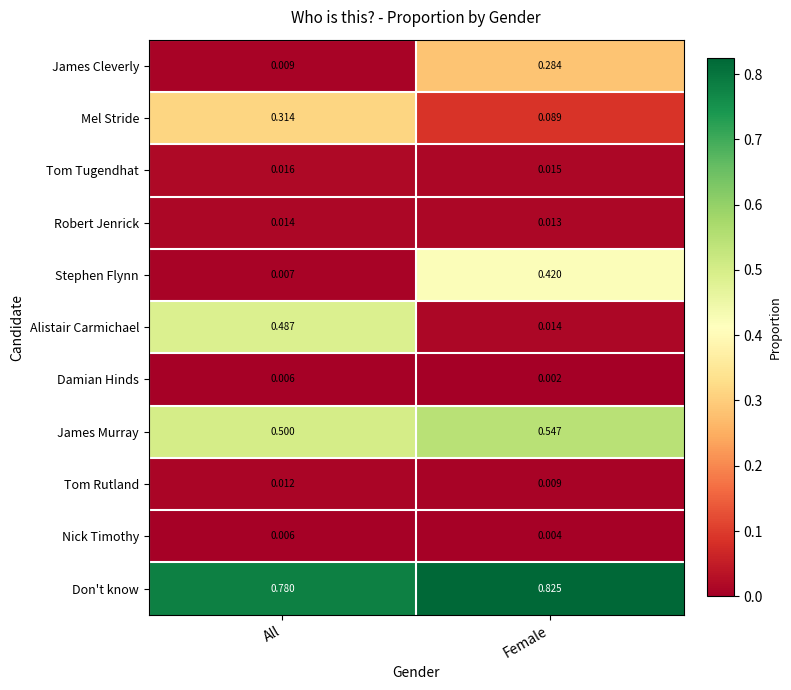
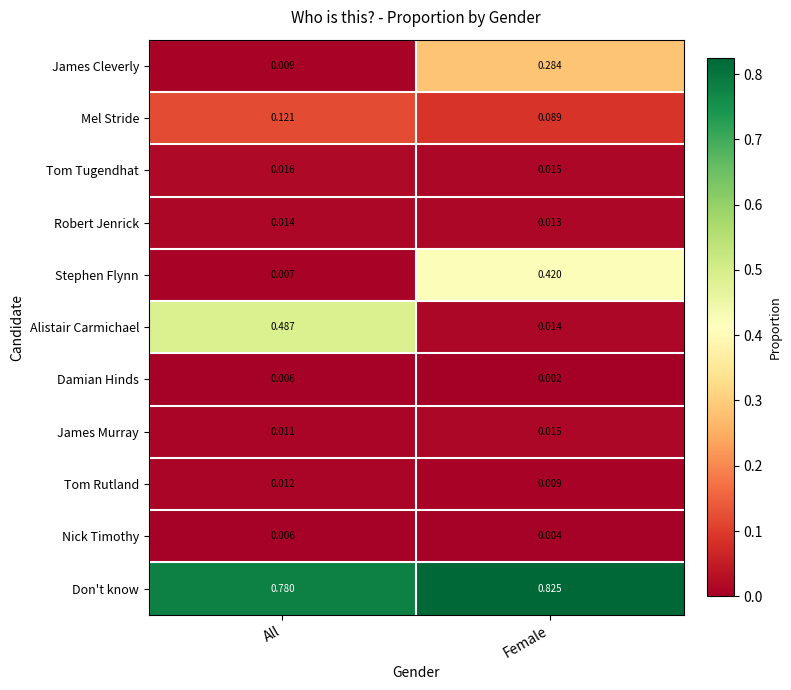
Mel Stride, All: 0.314 -> 0.121
James Murray, All: 0.500 -> 0.011
James Murray, Female: 0.547 -> 0.015
